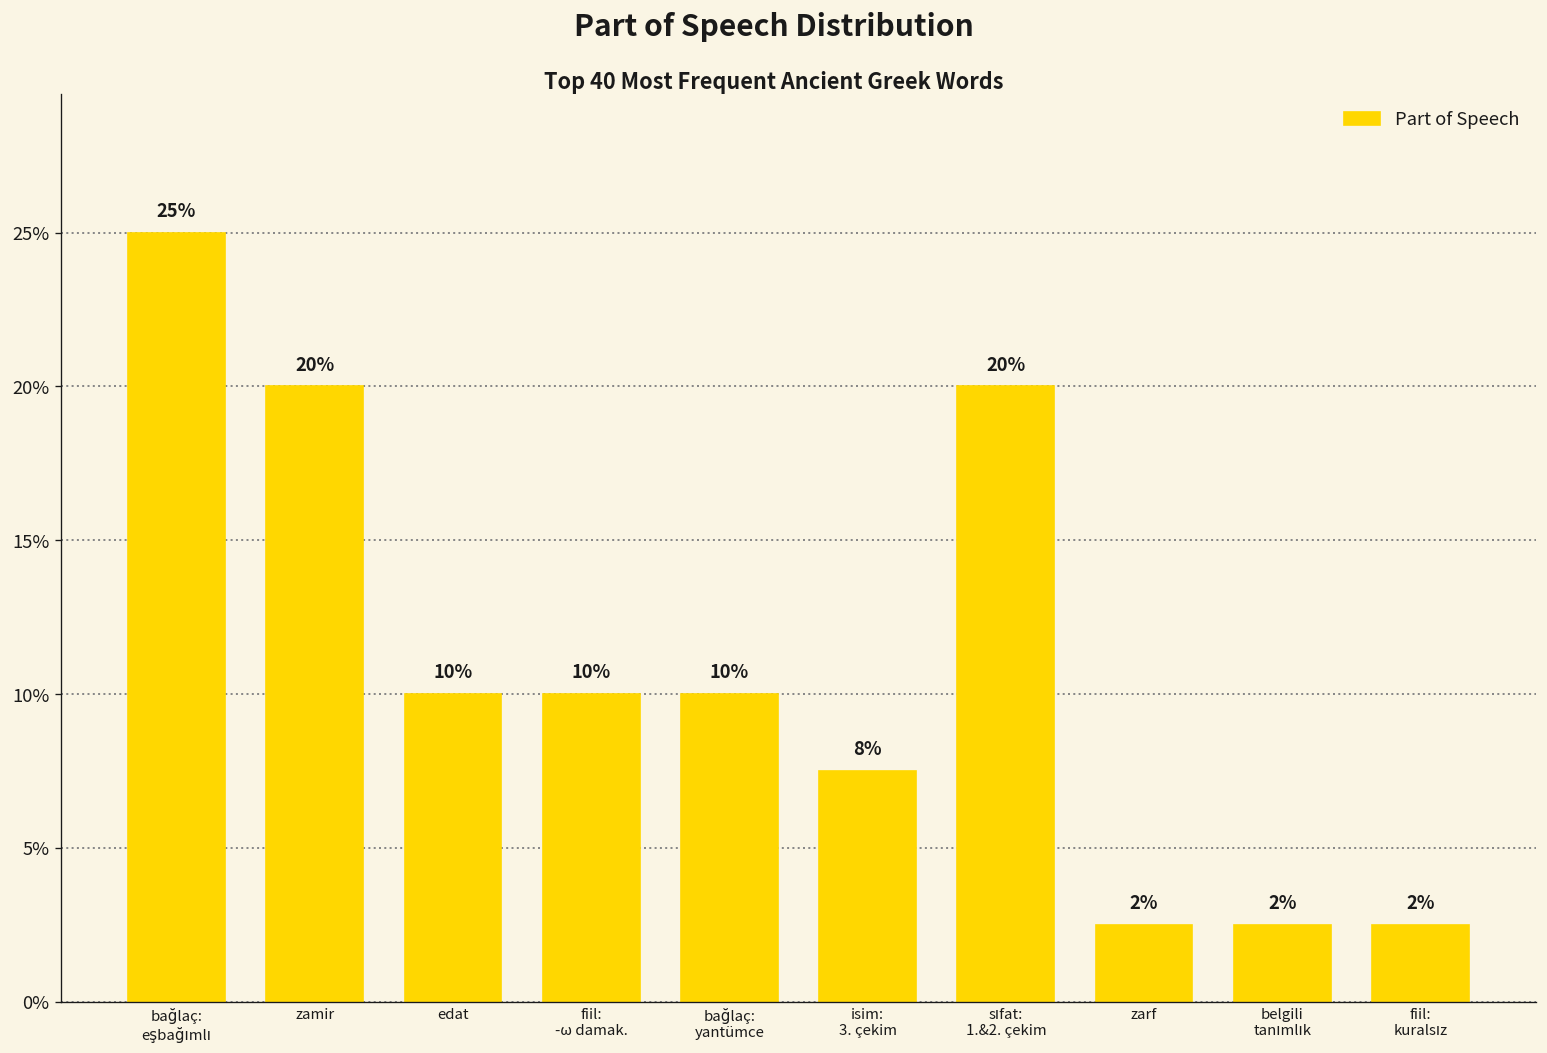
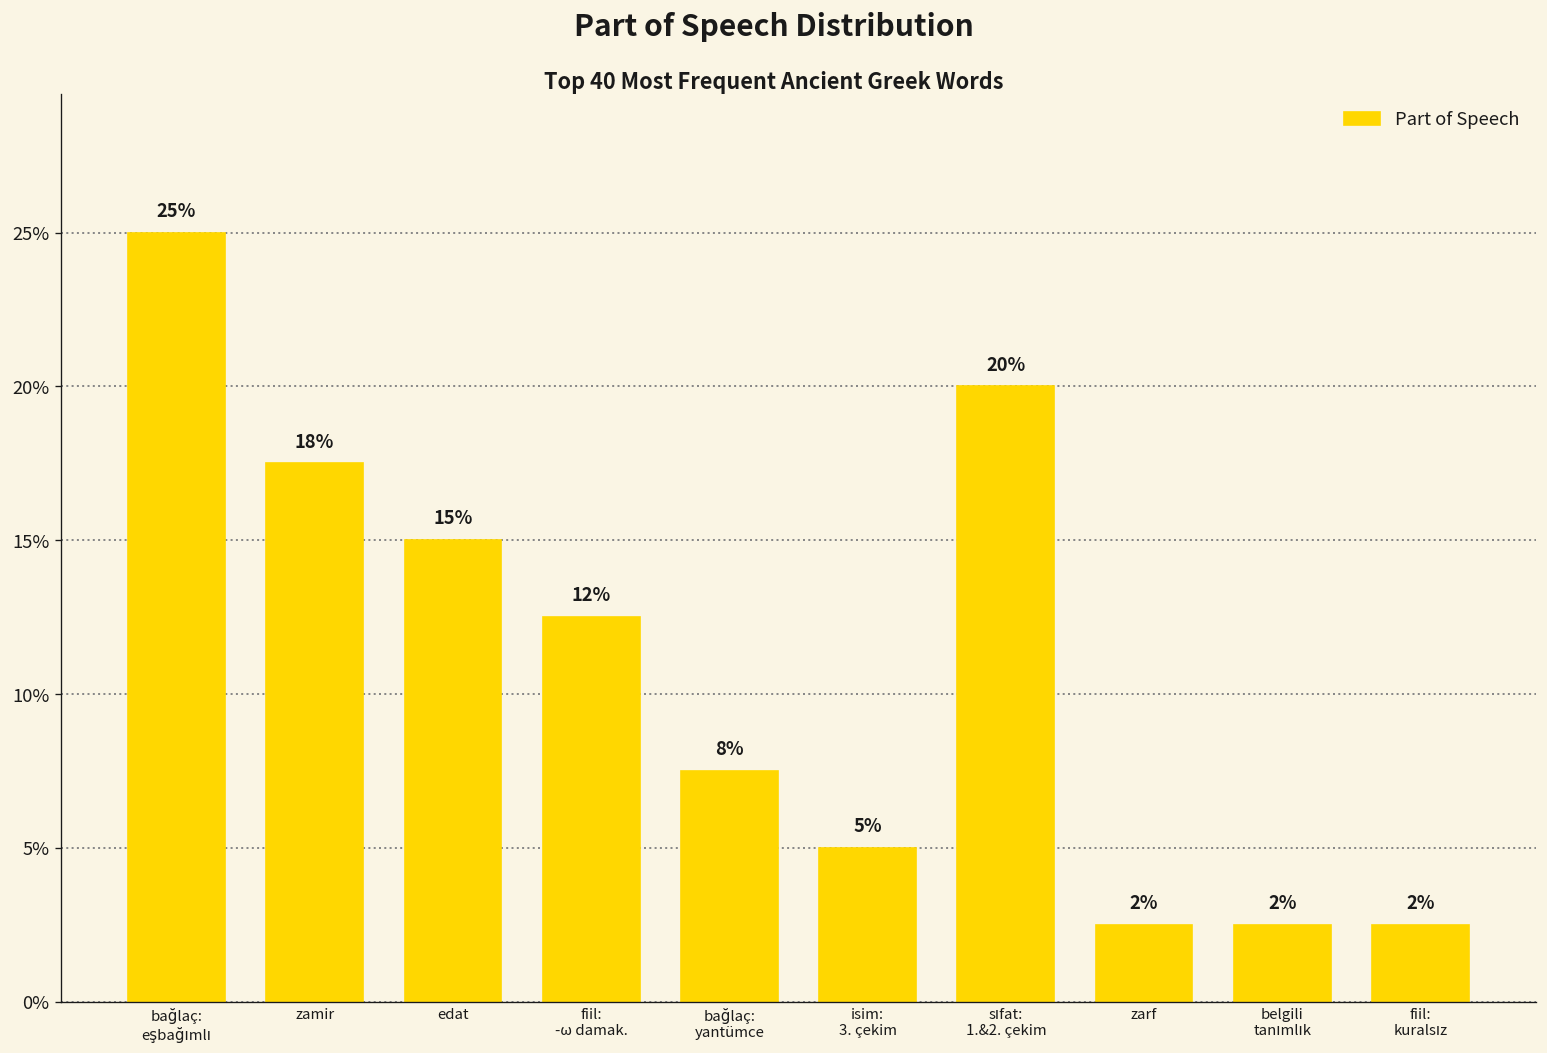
zamir: 20% -> 18%
edat: 10% -> 15%
fiil: -ω damak.: 10% -> 12%
bağlaç: yantümce: 10% -> 8%
isim: 3. çekim: 8% -> 5%
